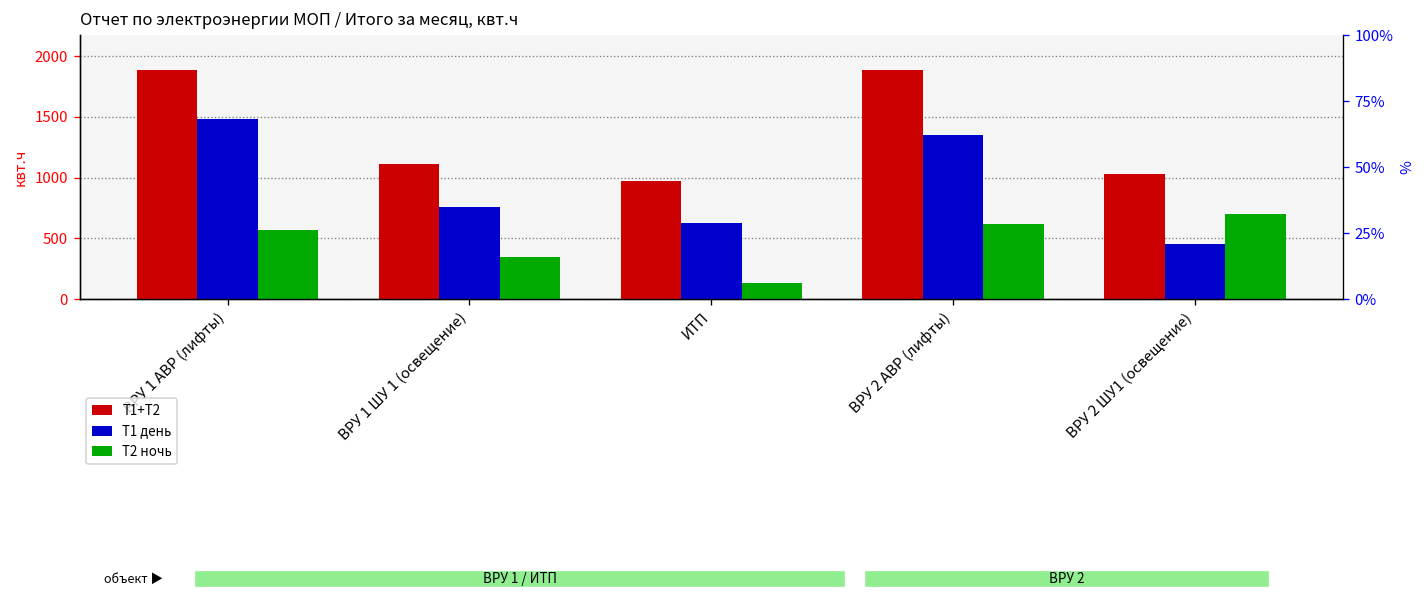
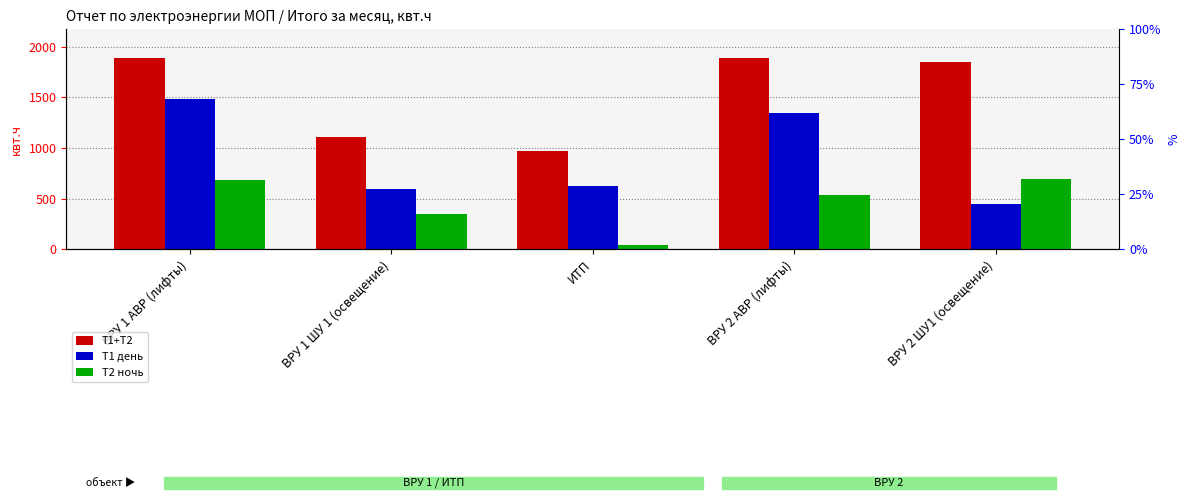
Т2 ночь, ВРУ 1 АВР (лифты): 570 -> 680
Т1 день, ВРУ 1 ШУ 1 (освещение): 760 -> 600
Т2 ночь, ИТП: 130 -> 50
Т2 ночь, ВРУ 2 АВР (лифты): 620 -> 540
Т1+Т2, ВРУ 2 ШУ1 (освещение): 1030 -> 1850
